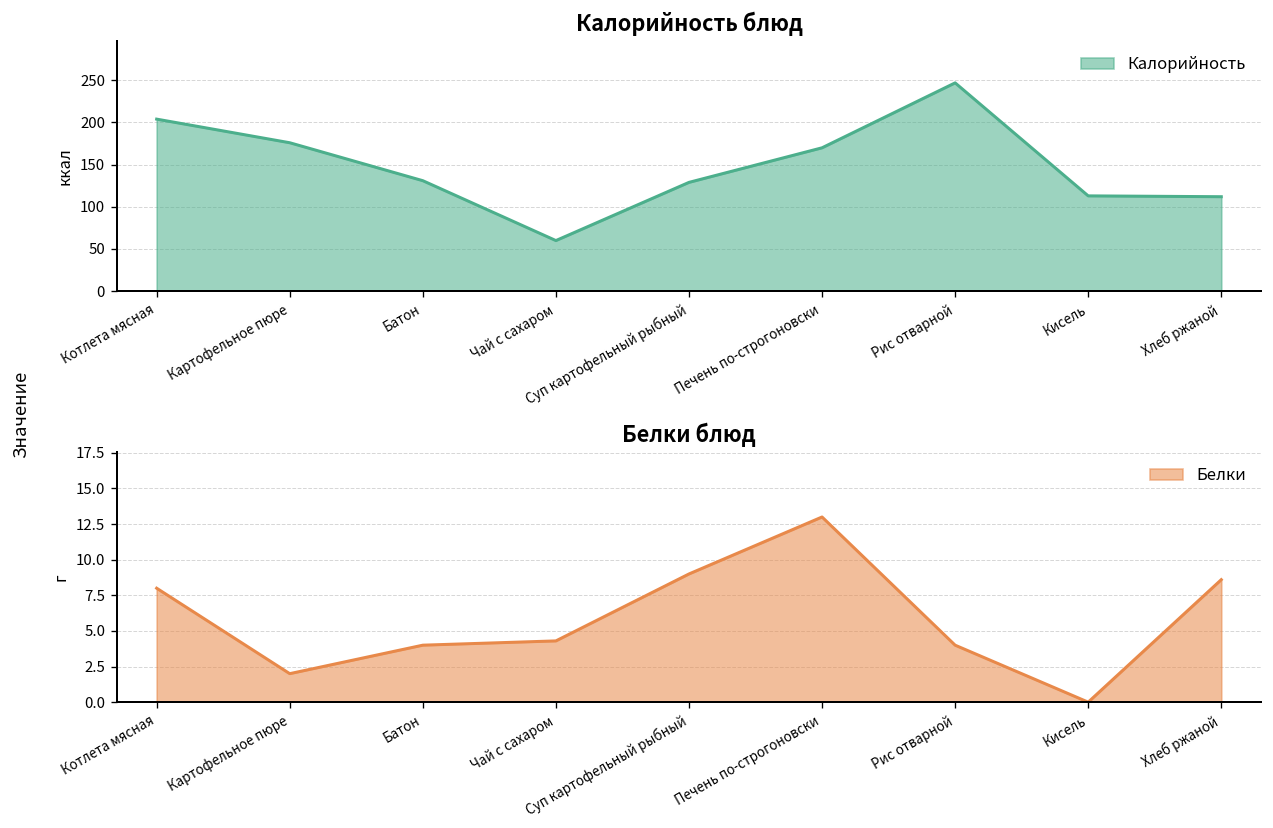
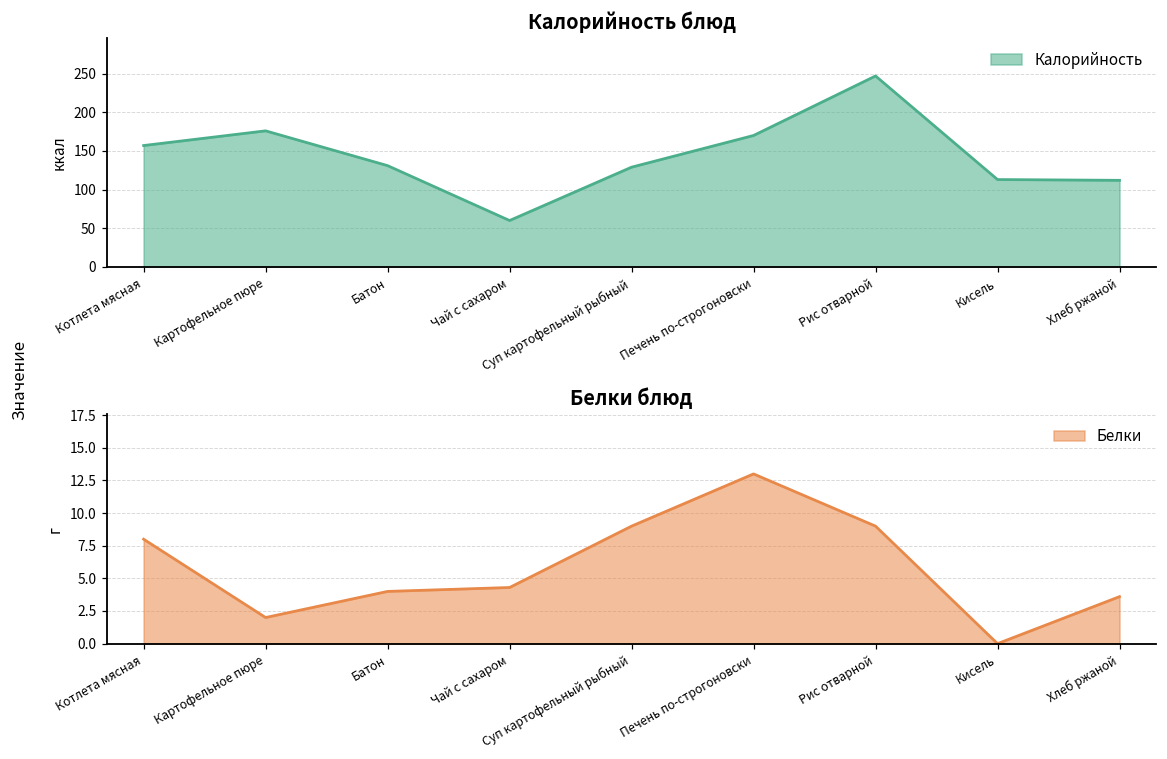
Калорийность блюд, Котлета мясная: 200 -> 160
Белки блюд, Рис отварной: 4 -> 9
Белки блюд, Хлеб ржаной: 8.6 -> 3.6
